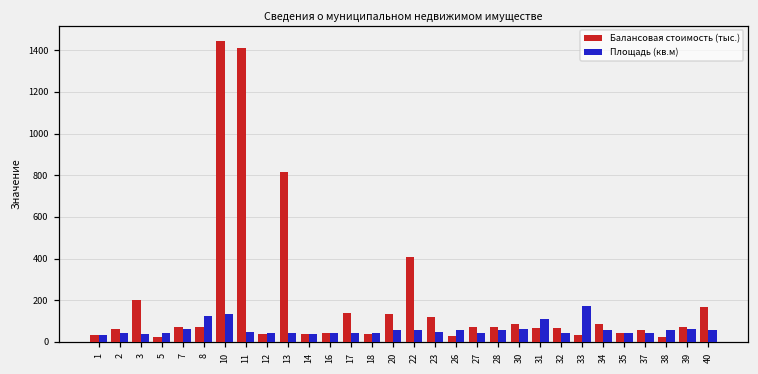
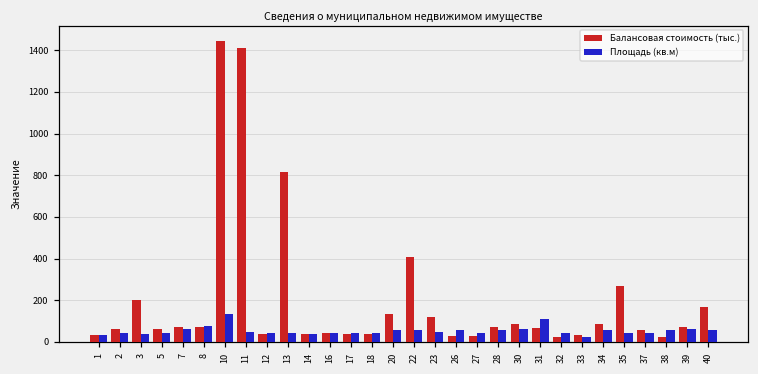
Балансовая стоимость (тыс.), 5: 20 -> 60
Площадь (кв.м), 8: 130 -> 80
Балансовая стоимость (тыс.), 17: 140 -> 40
Балансовая стоимость (тыс.), 27: 70 -> 30
Балансовая стоимость (тыс.), 32: 70 -> 30
Площадь (кв.м), 33: 170 -> 20
Балансовая стоимость (тыс.), 35: 40 -> 270
